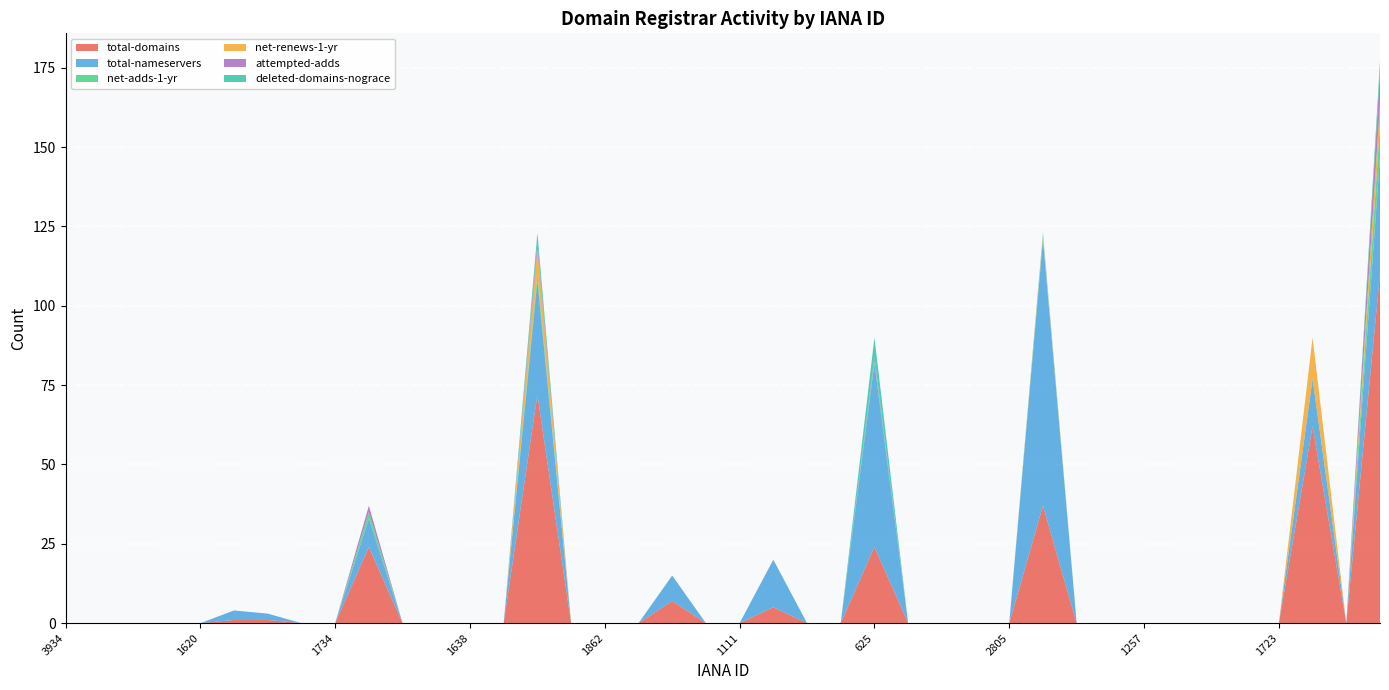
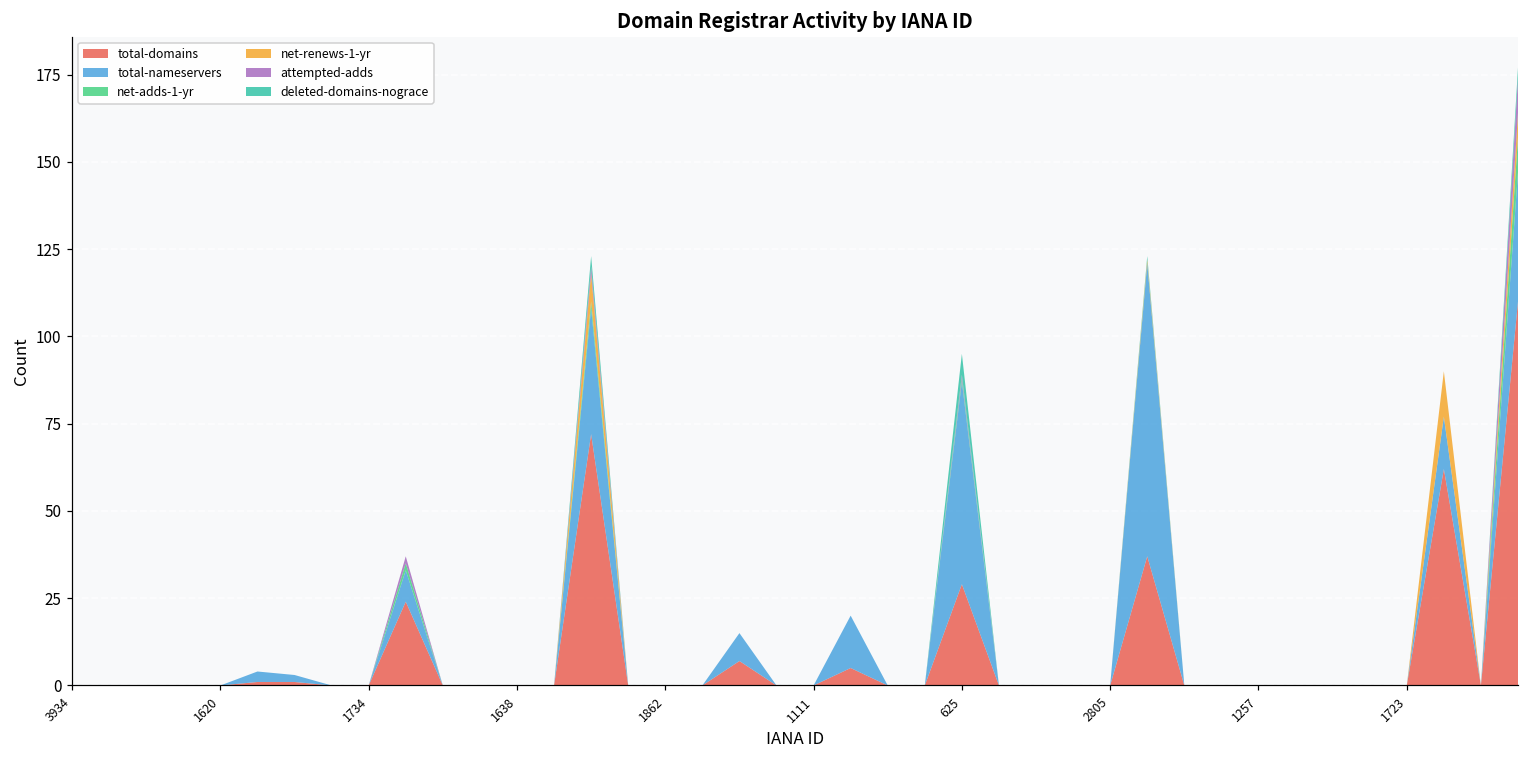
total-domains, 625: 24 -> 29
